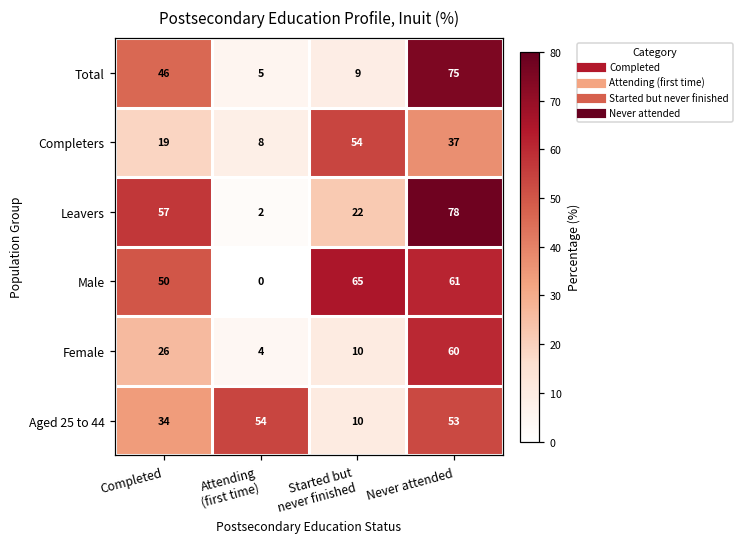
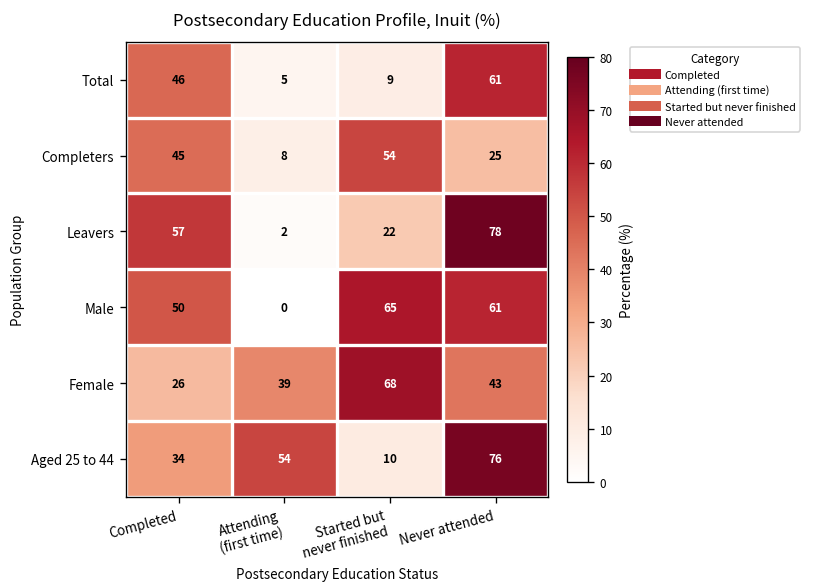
Total, Never attended: 75 -> 61
Completers, Completed: 19 -> 45
Completers, Never attended: 37 -> 25
Female, Attending (first time): 4 -> 39
Female, Started but never finished: 10 -> 68
Female, Never attended: 60 -> 43
Aged 25 to 44, Never attended: 53 -> 76
